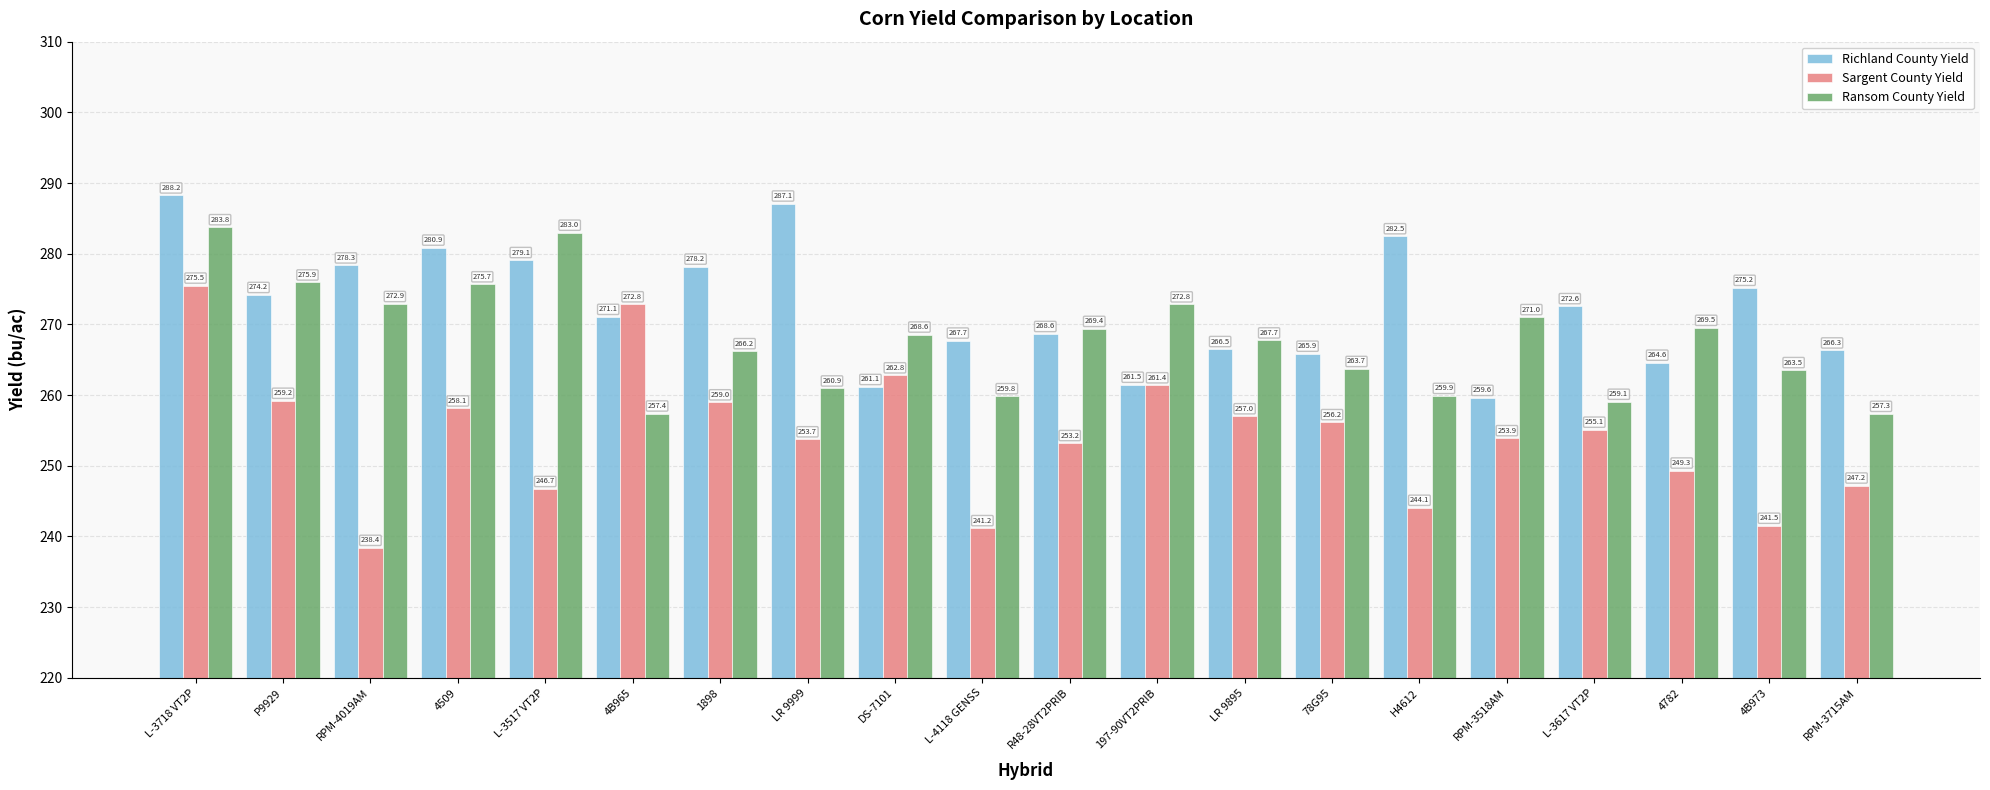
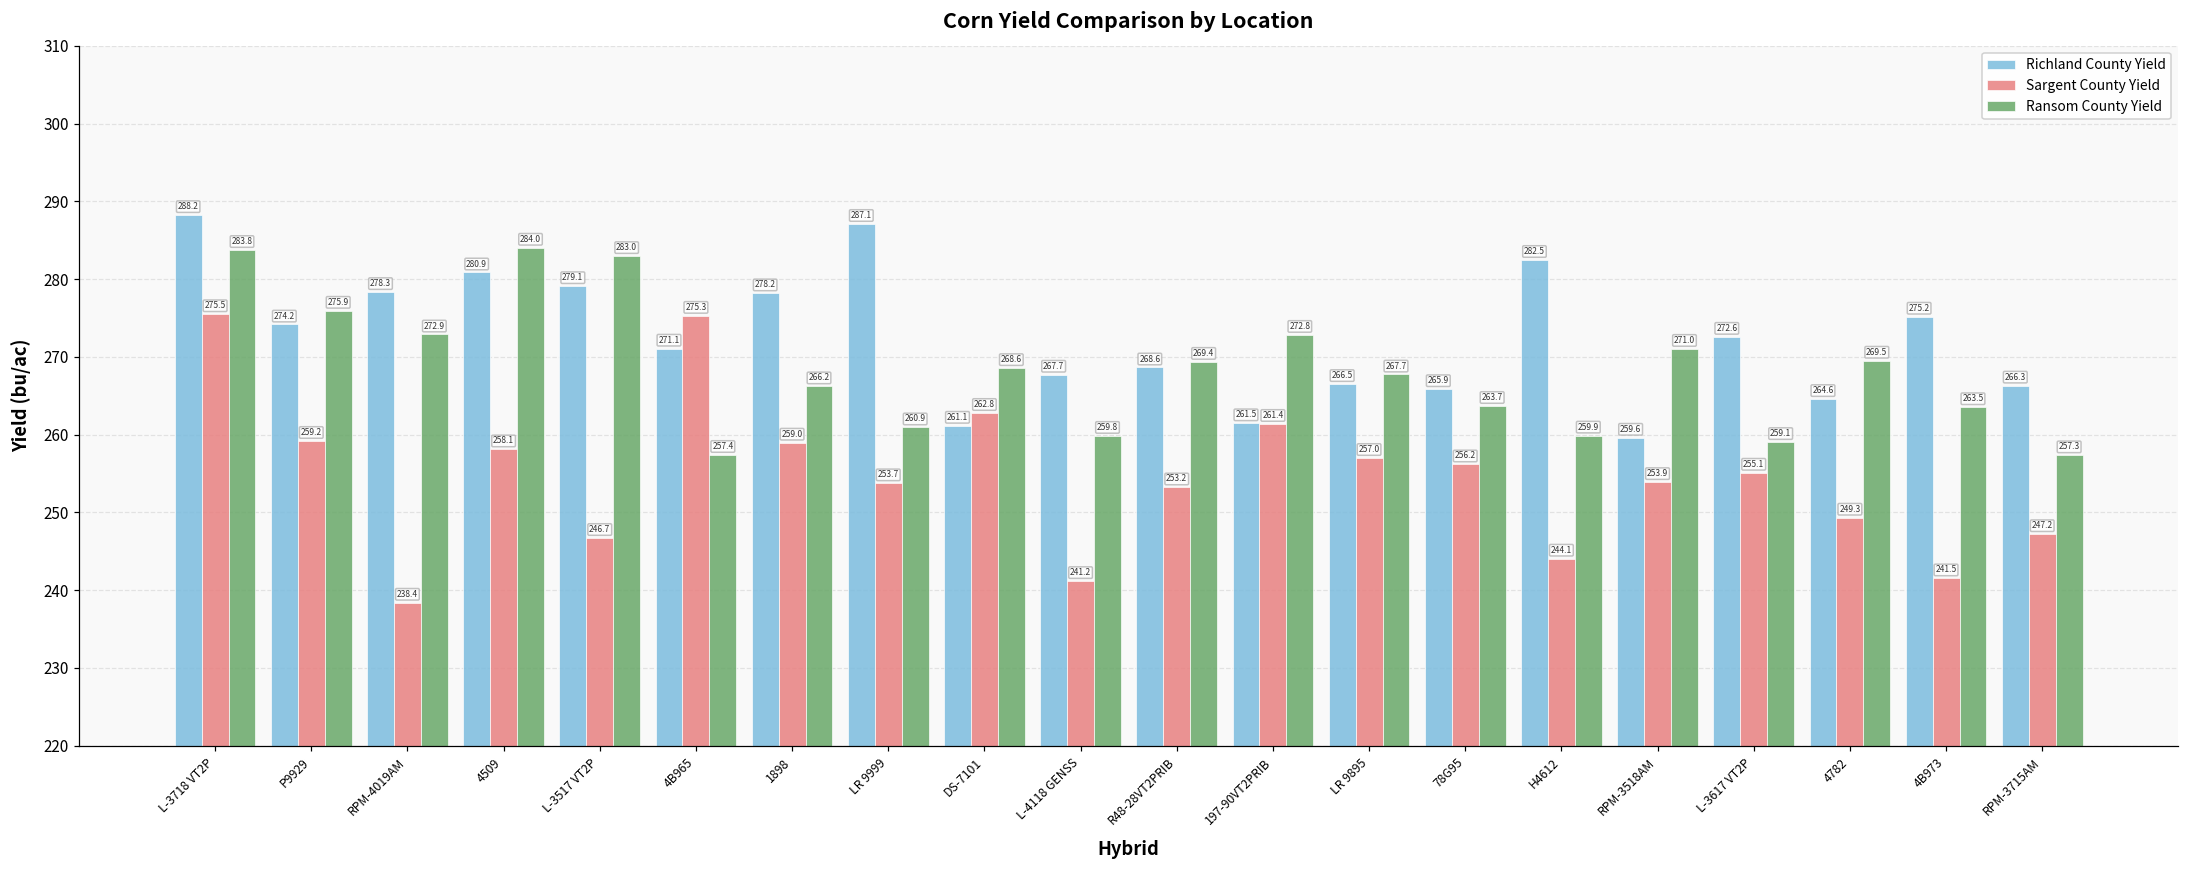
Ransom County Yield, 4509: 275.7 -> 284.0
Sargent County Yield, 4B965: 272.8 -> 275.3
